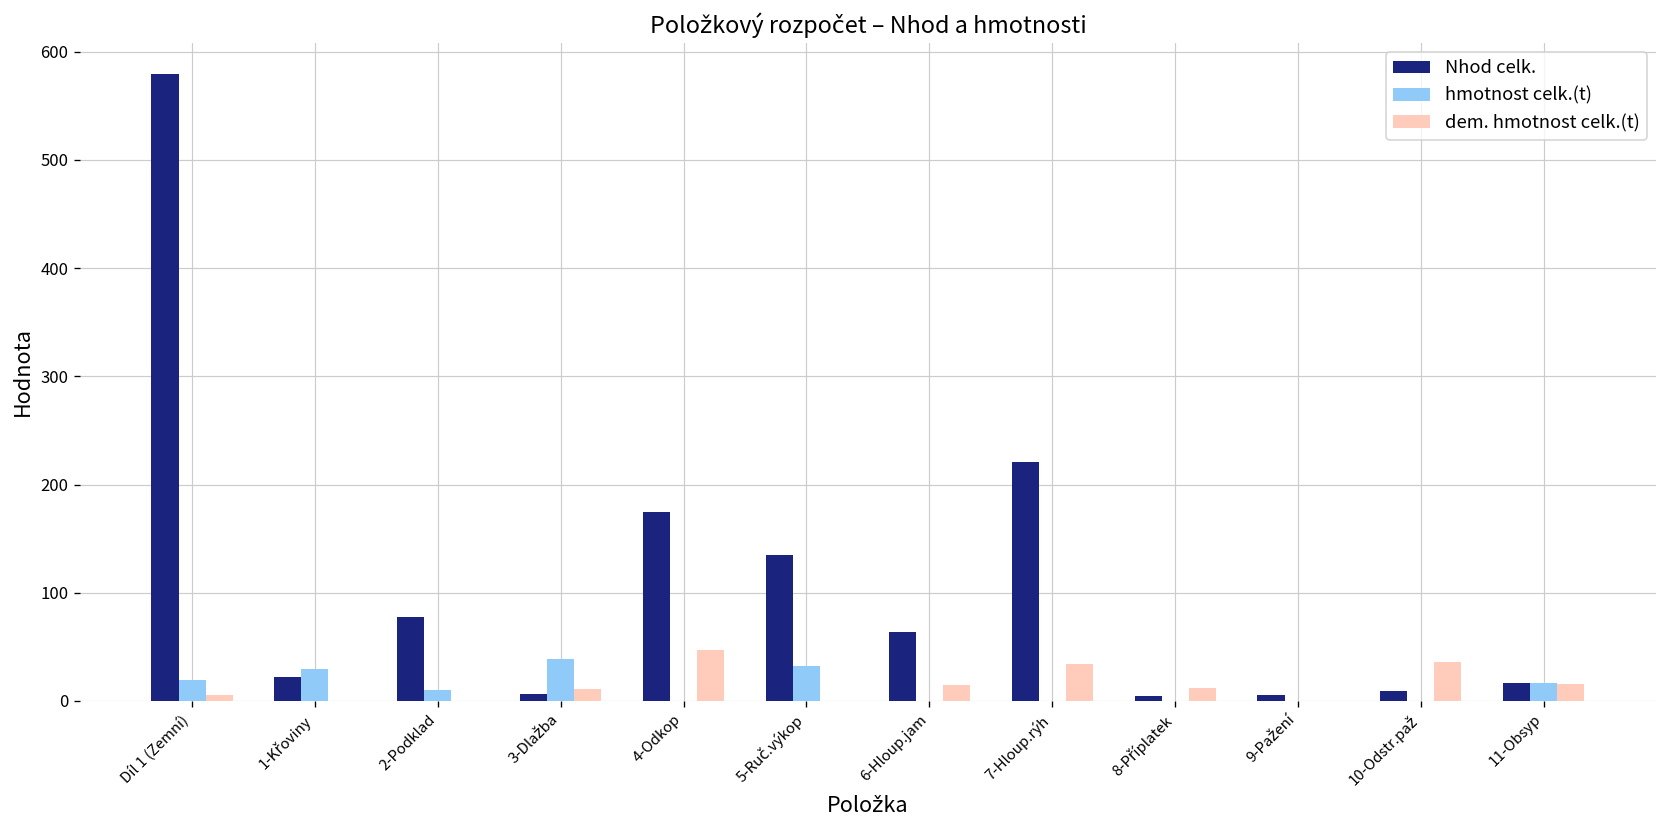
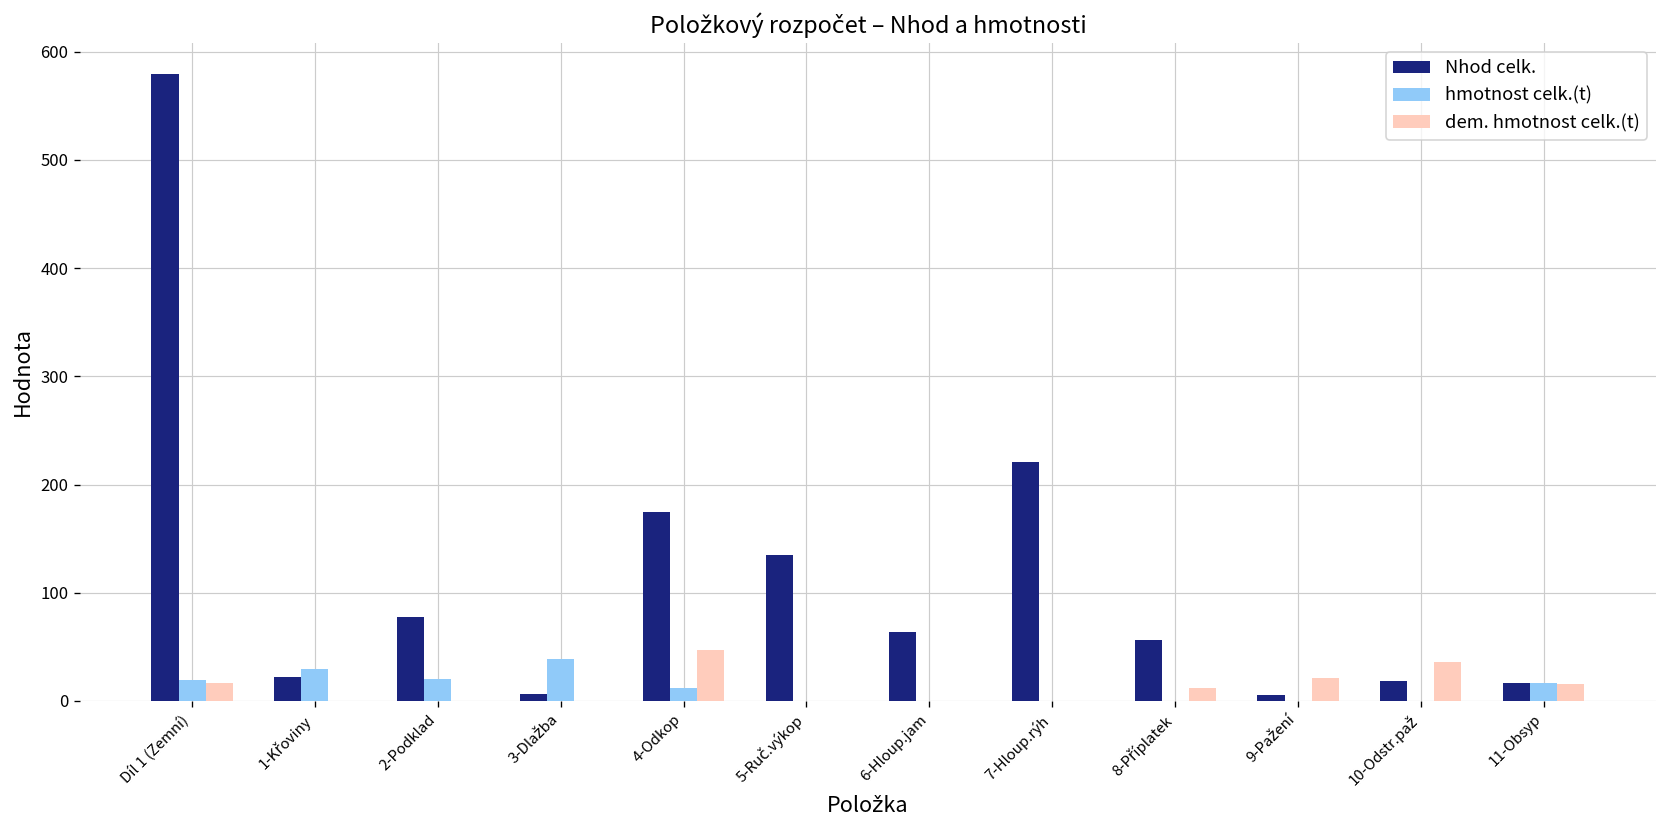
dem. hmotnost celk.(t), Díl 1 (Zemní): 10 -> 20
hmotnost celk.(t), 2-Podklad: 10 -> 20
dem. hmotnost celk.(t), 3-Dlažba: 10 -> 0
hmotnost celk.(t), 4-Odkop: 0 -> 10
hmotnost celk.(t), 5-Ruč.výkop: 30 -> 0
dem. hmotnost celk.(t), 6-Hloup.jam: 20 -> 0
dem. hmotnost celk.(t), 7-Hloup.rýh: 30 -> 0
Nhod celk., 8-Příplatek: 0 -> 60
dem. hmotnost celk.(t), 9-Pažení: 0 -> 20
Nhod celk., 10-Odstr.paž: 10 -> 20
